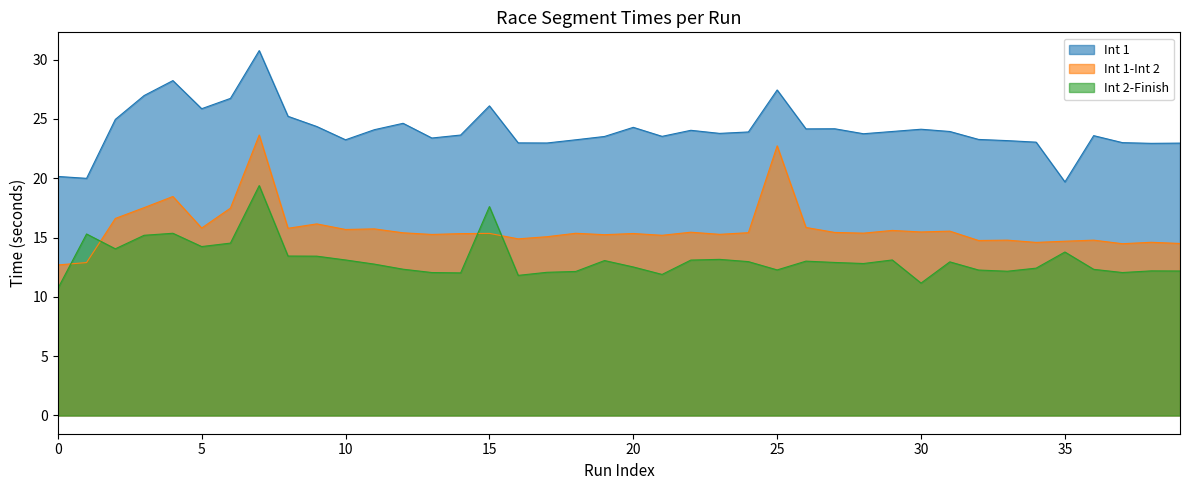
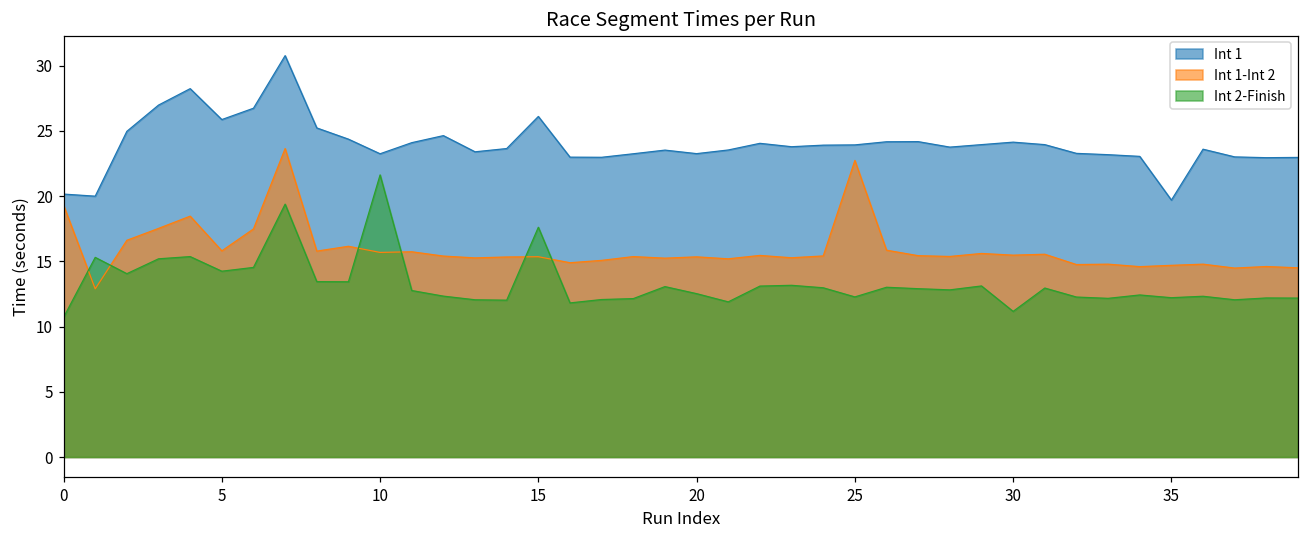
Int 1-Int 2, 0: 12.7 -> 19.3
Int 2-Finish, 10: 13.1 -> 21.6
Int 1, 20: 24.3 -> 23.3
Int 1, 25: 27.4 -> 23.9
Int 2-Finish, 35: 13.8 -> 12.2
